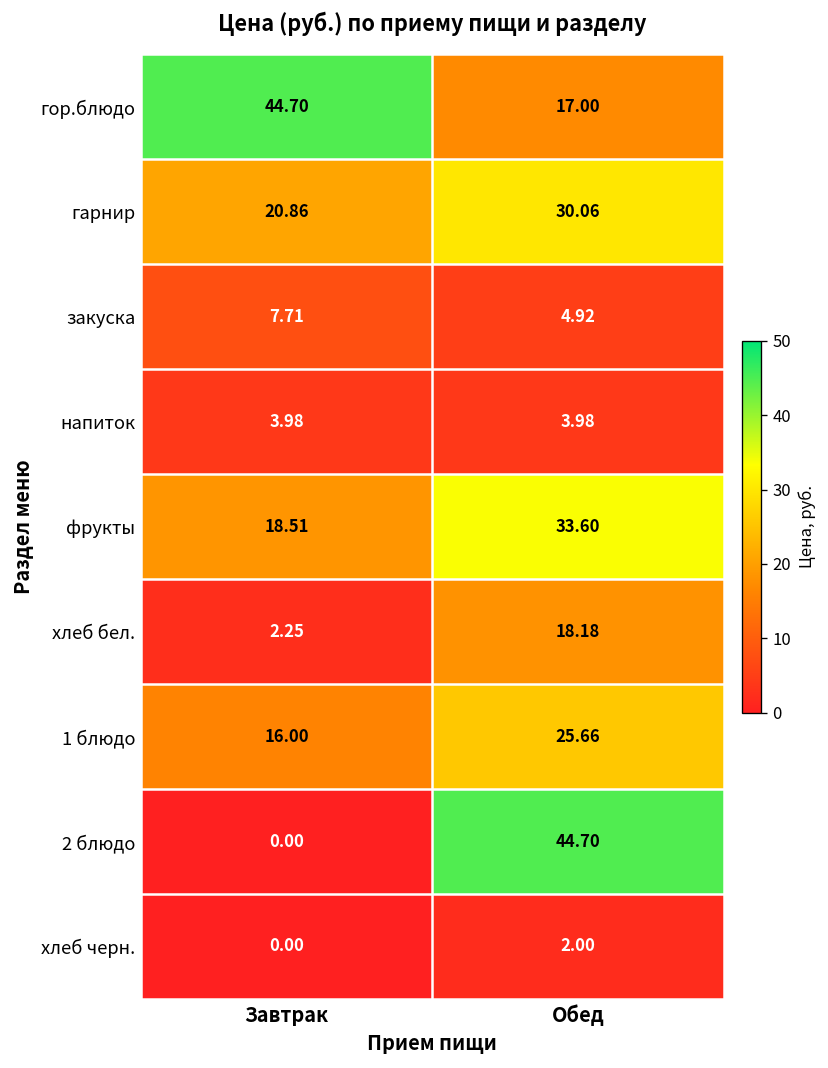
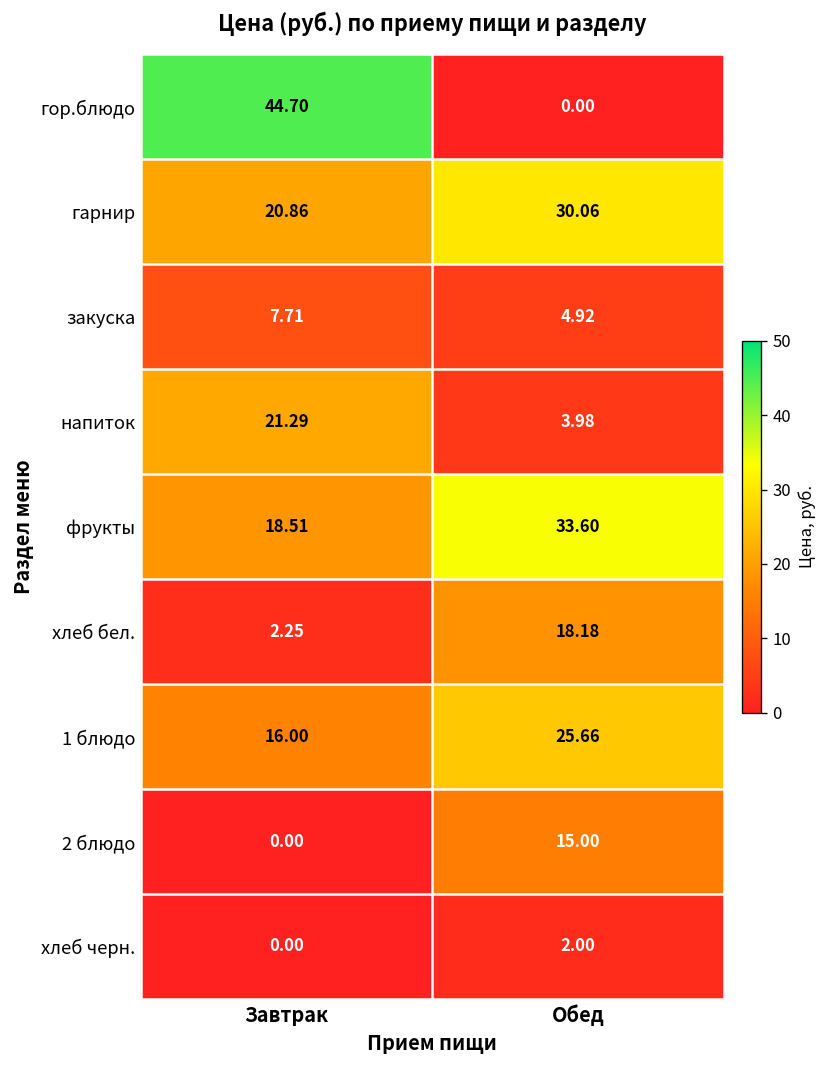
гор.блюдо, Обед: 17.00 -> 0.00
напиток, Завтрак: 3.98 -> 21.29
2 блюдо, Обед: 44.70 -> 15.00
